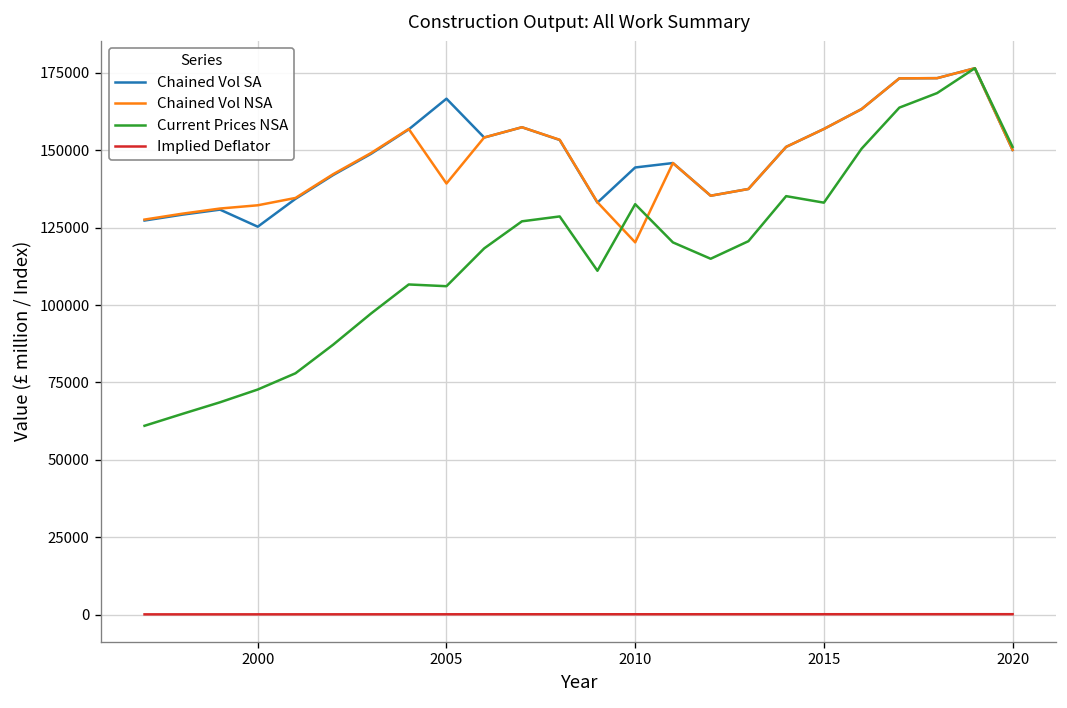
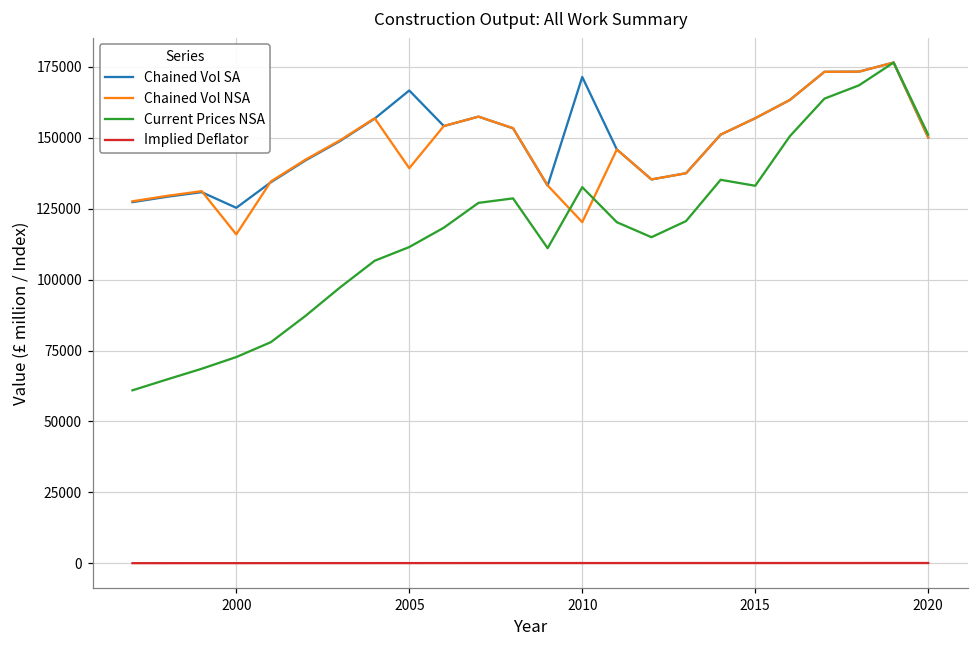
Chained Vol NSA, 2000: 132000 -> 116000
Current Prices NSA, 2005: 106000 -> 111000
Chained Vol SA, 2010: 144000 -> 171000
